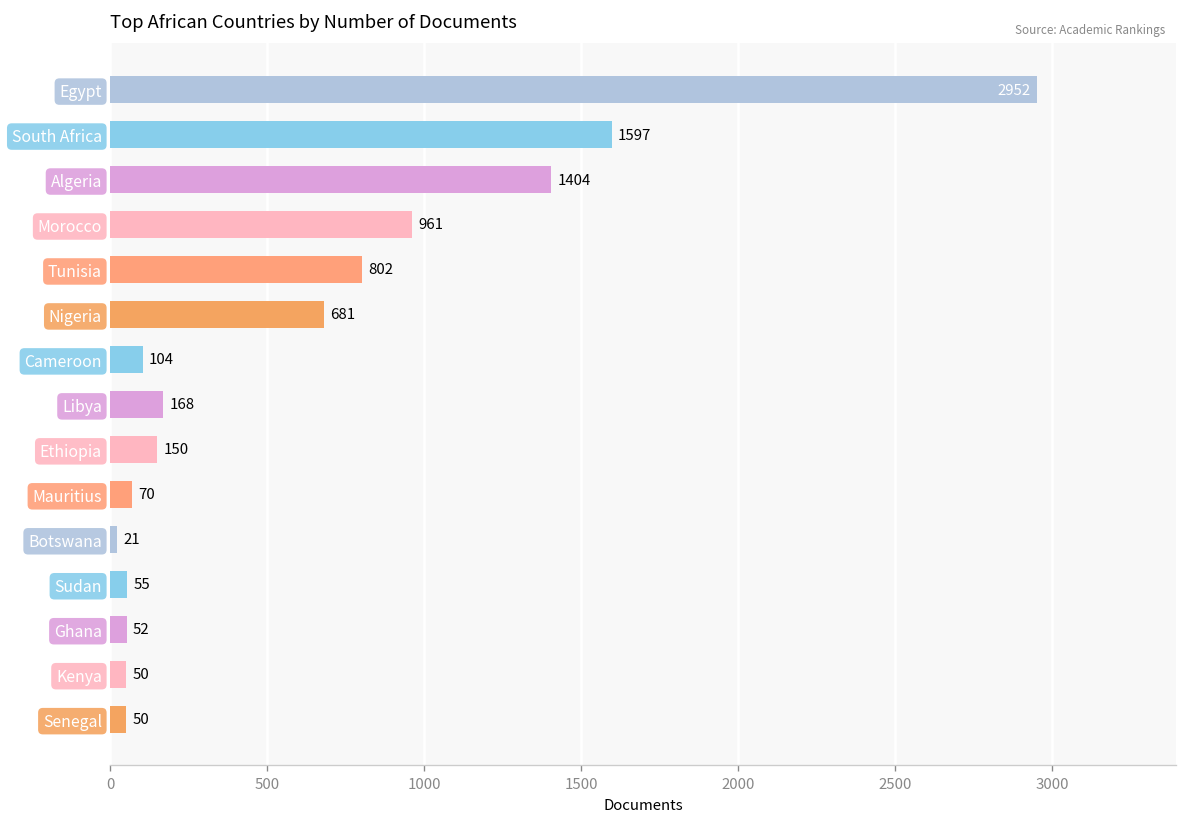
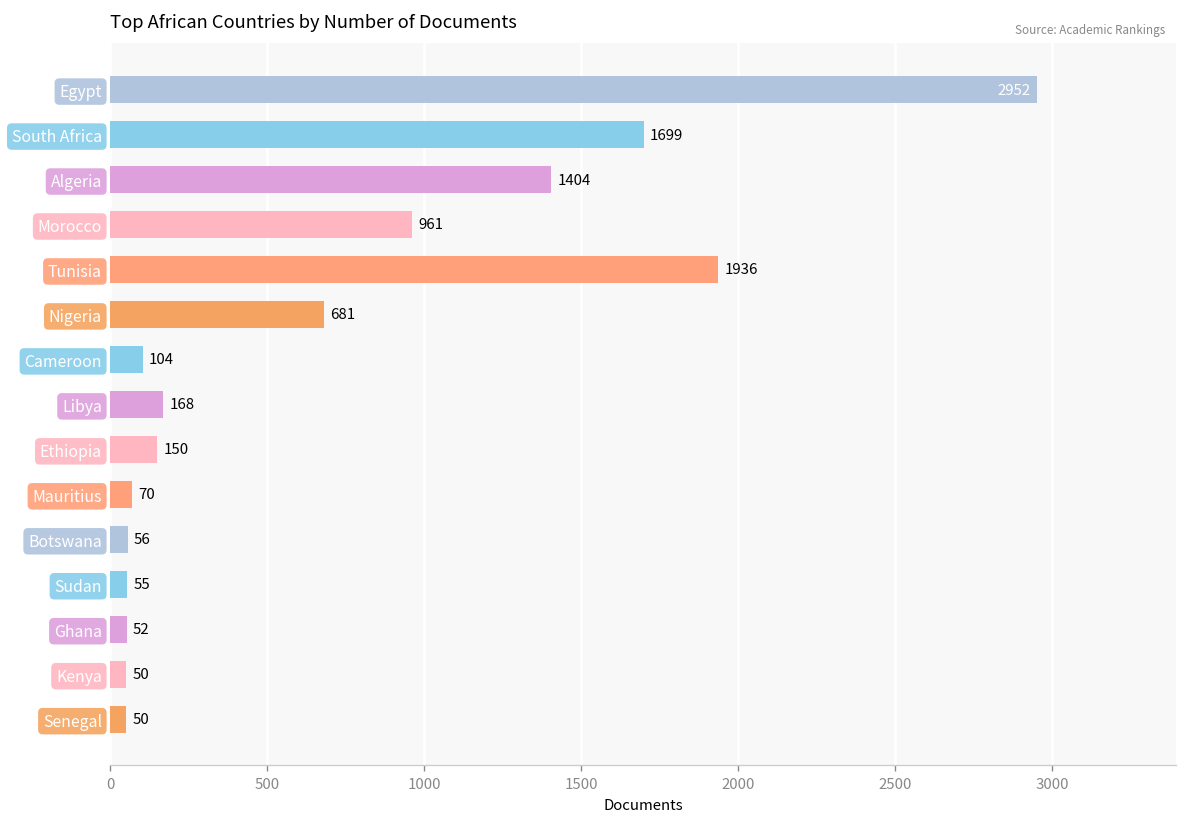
South Africa: 1597 -> 1699
Tunisia: 802 -> 1936
Botswana: 21 -> 56
